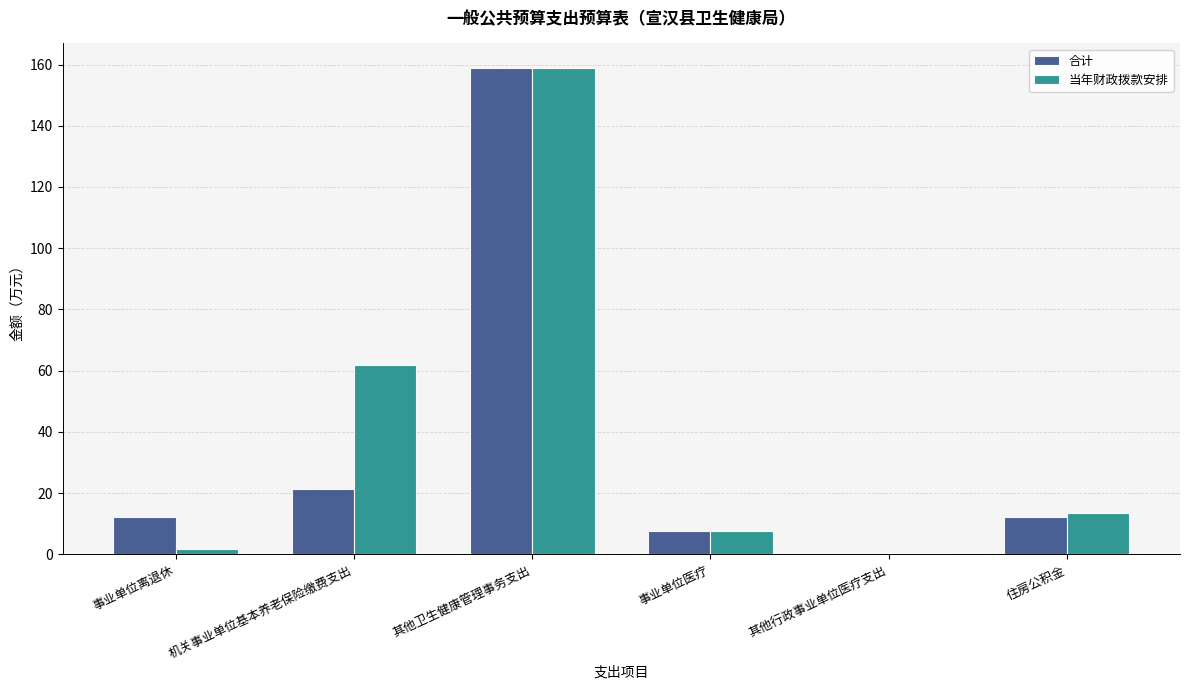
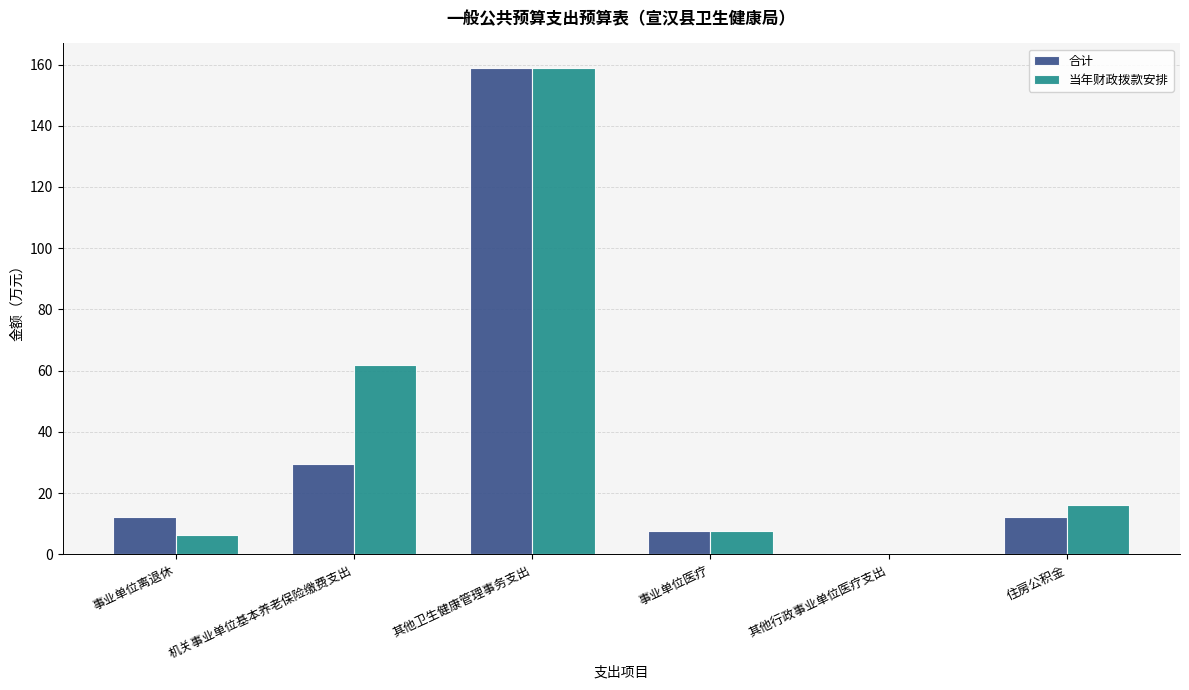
当年财政拨款安排, 事业单位离退休: 2 -> 7
合计, 机关事业单位基本养老保险缴费支出: 21 -> 30
当年财政拨款安排, 住房公积金: 13 -> 16
